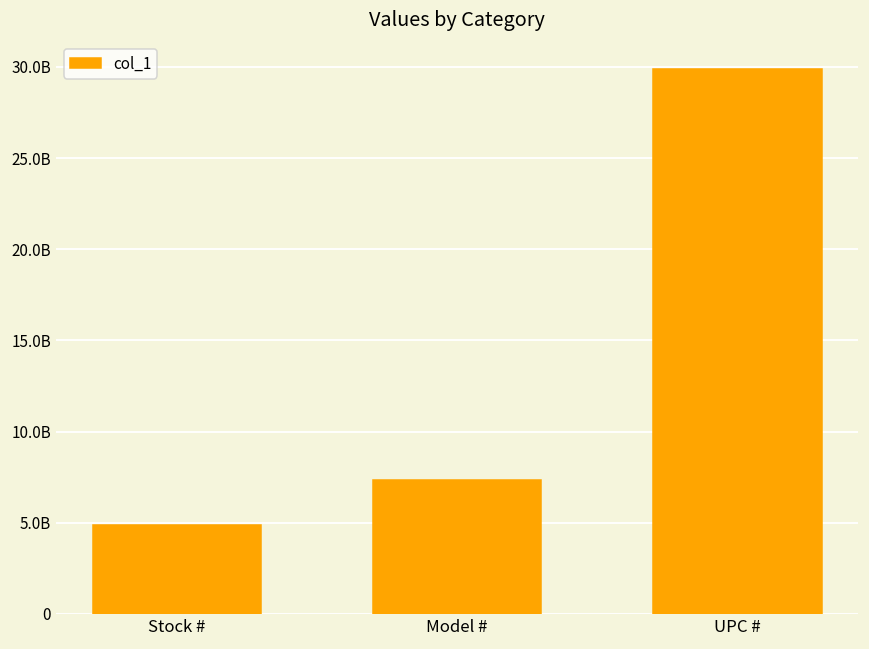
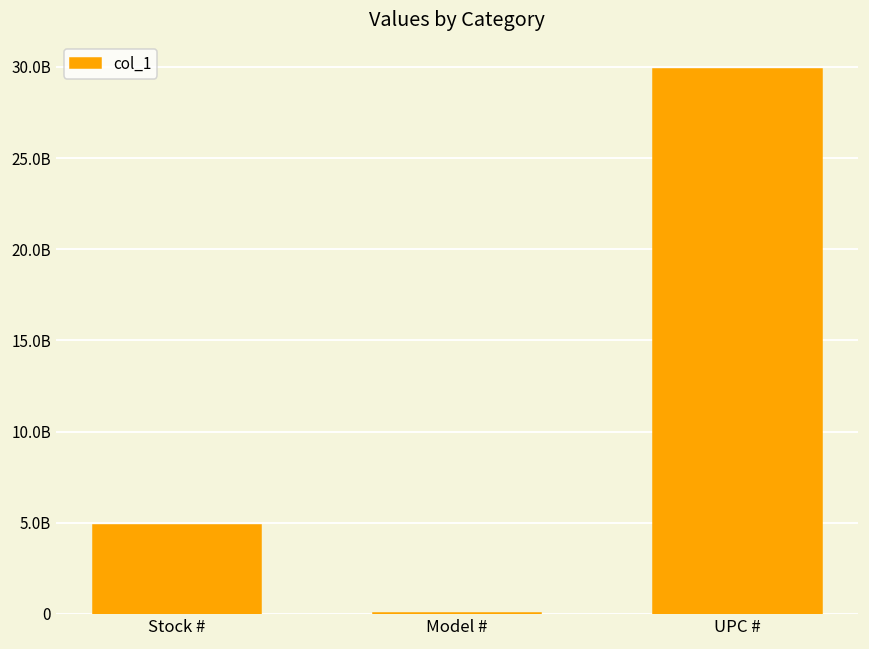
Model #: 7300000000 -> 100000000
